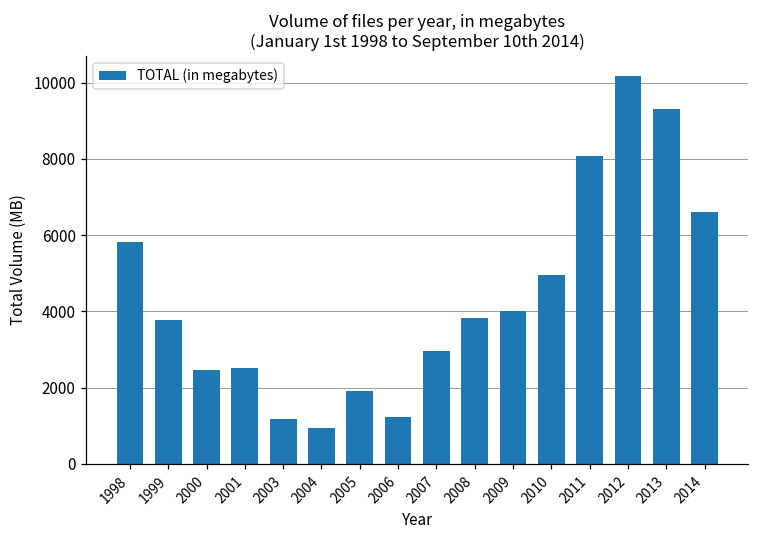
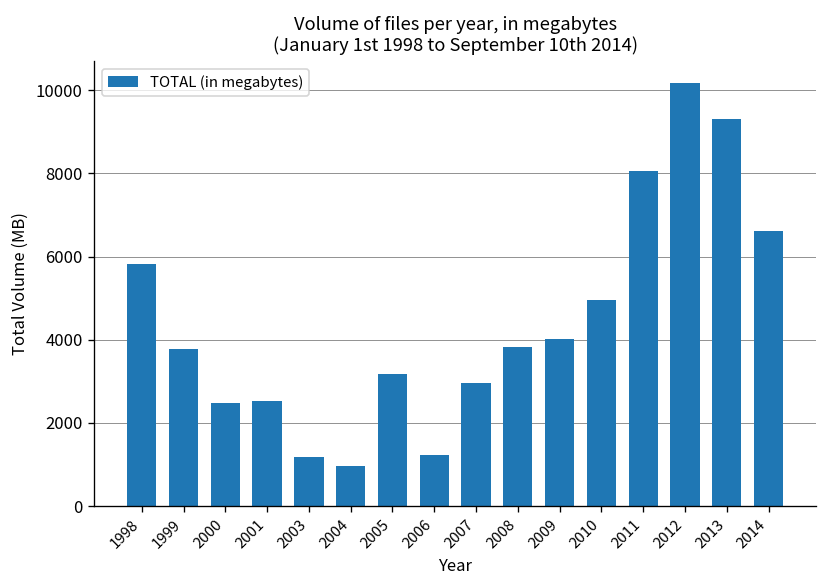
2005: 1900 -> 3200
